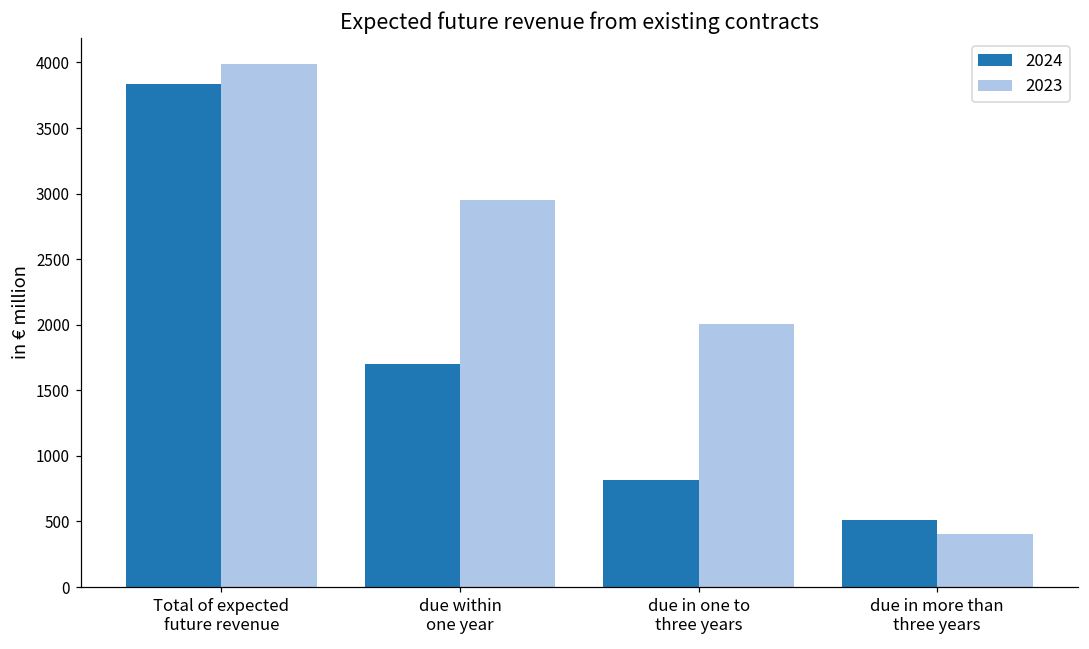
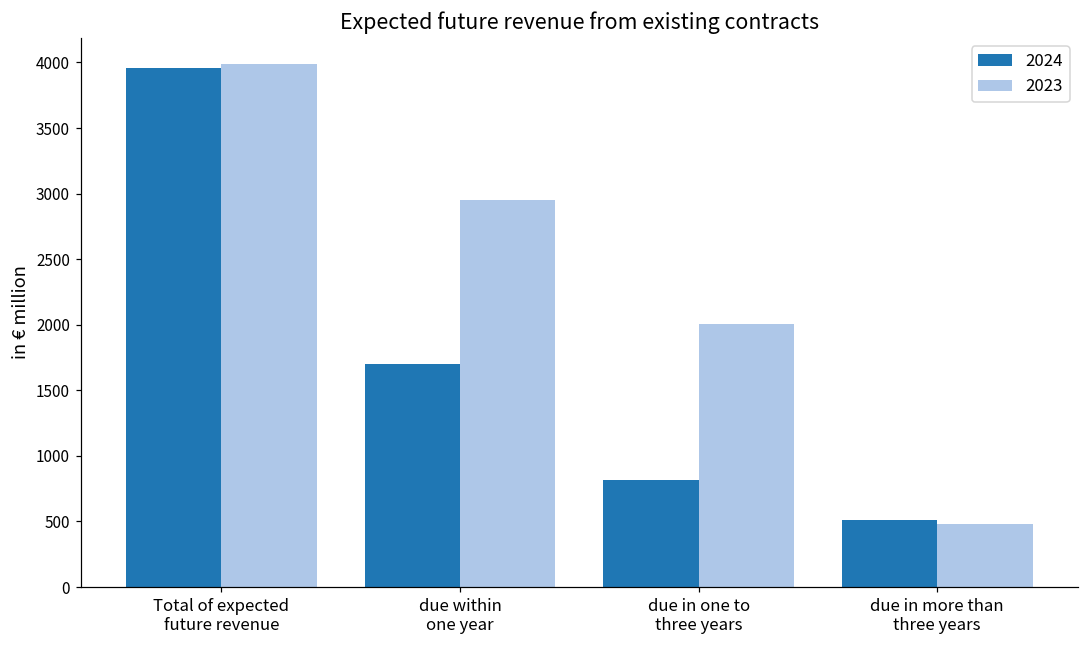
2024, Total of expected future revenue: 3840 -> 3960
2023, due in more than three years: 400 -> 480
